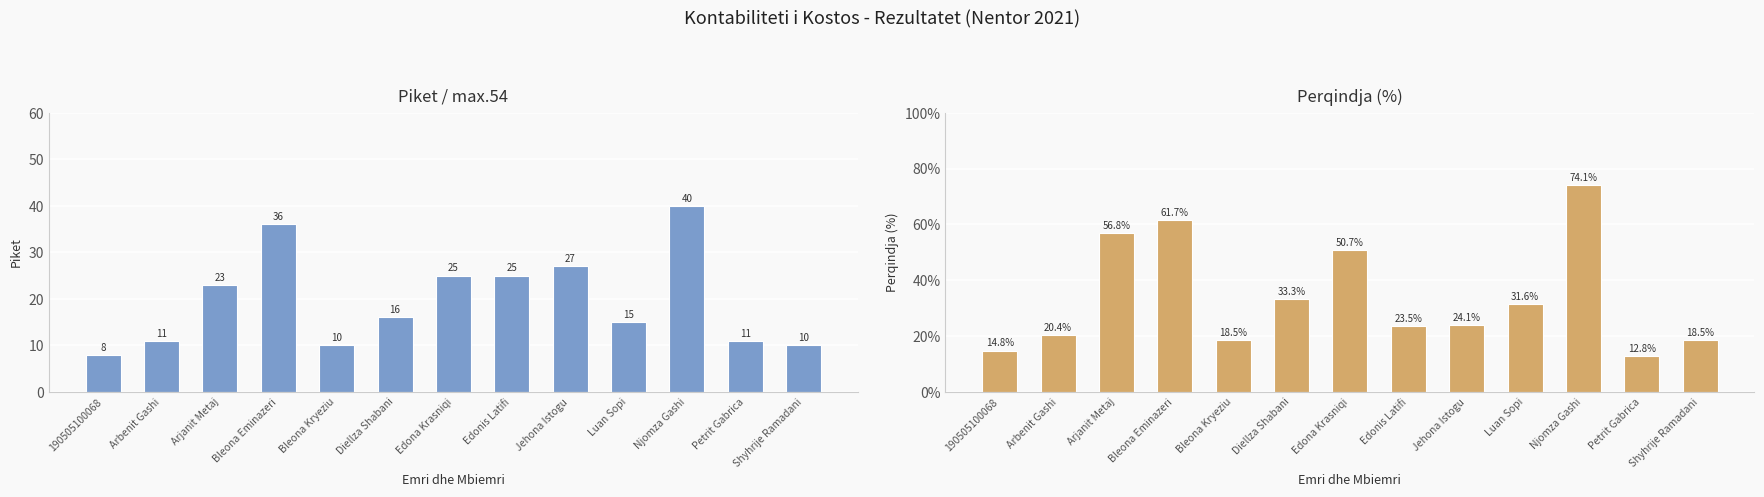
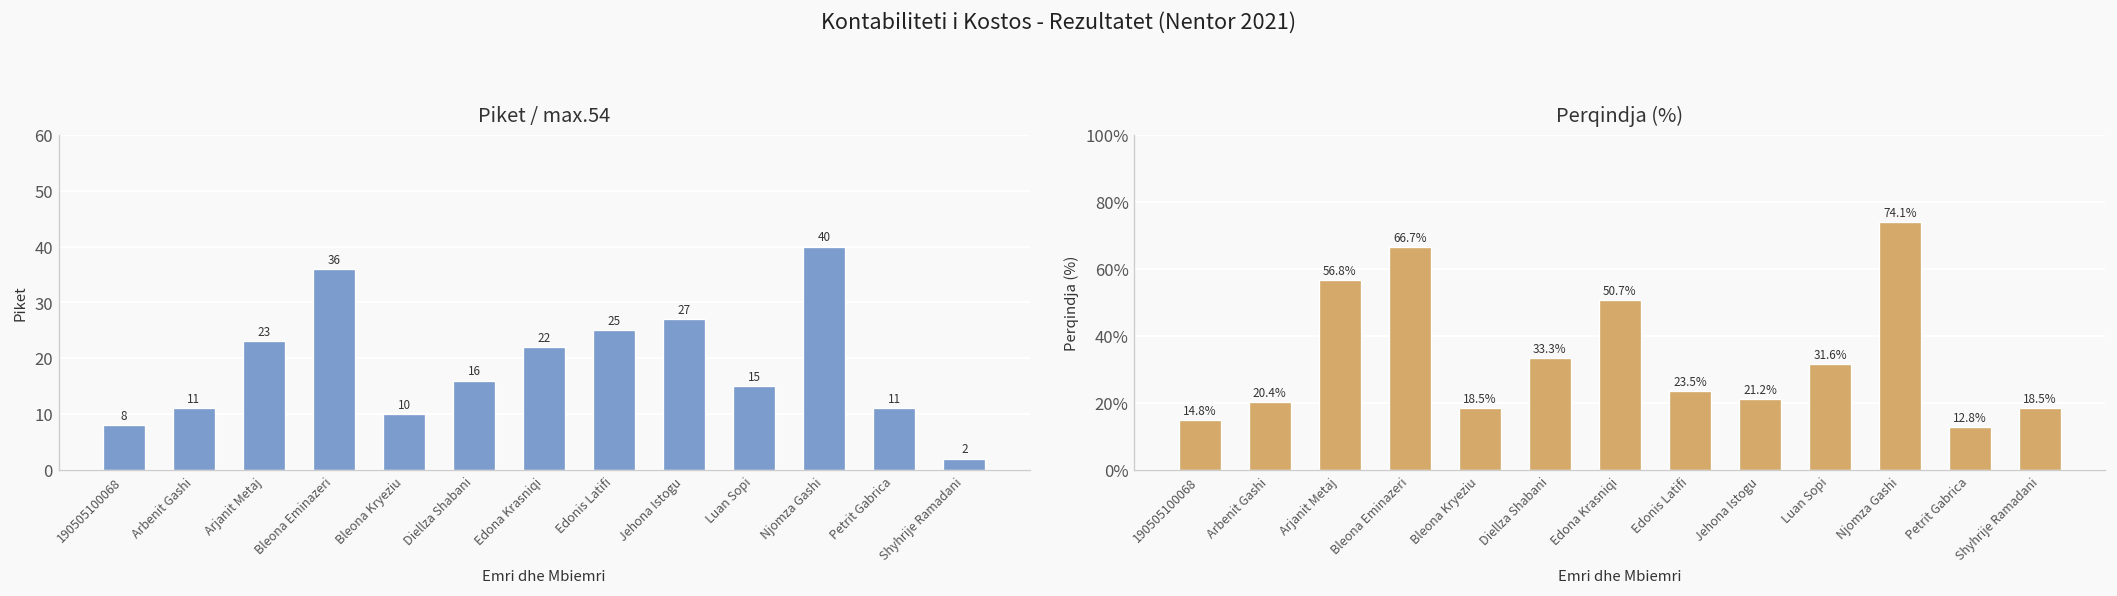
Piket / max.54, Edona Krasniqi: 25 -> 22
Piket / max.54, Shyhrije Ramadani: 10 -> 2
Perqindja (%), Bleona Eminazeri: 61.7% -> 66.7%
Perqindja (%), Jehona Istogu: 24.1% -> 21.2%
